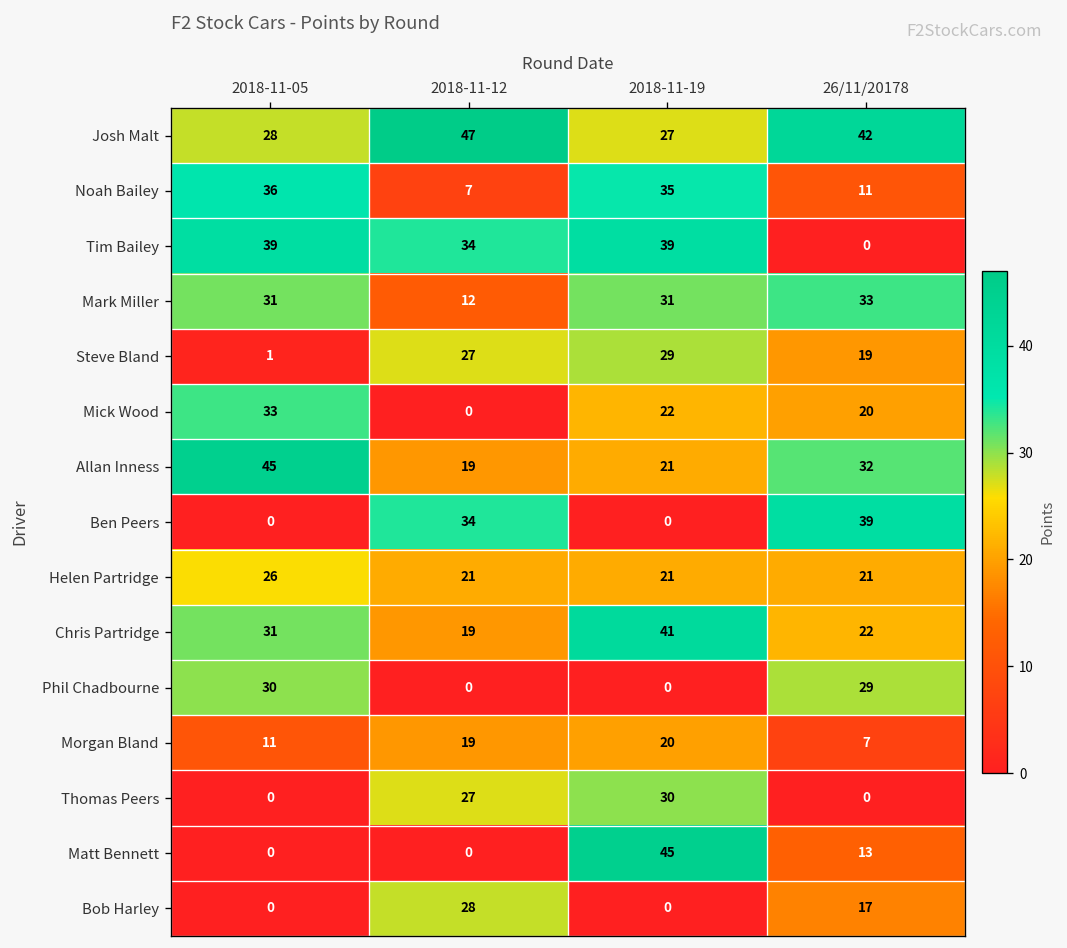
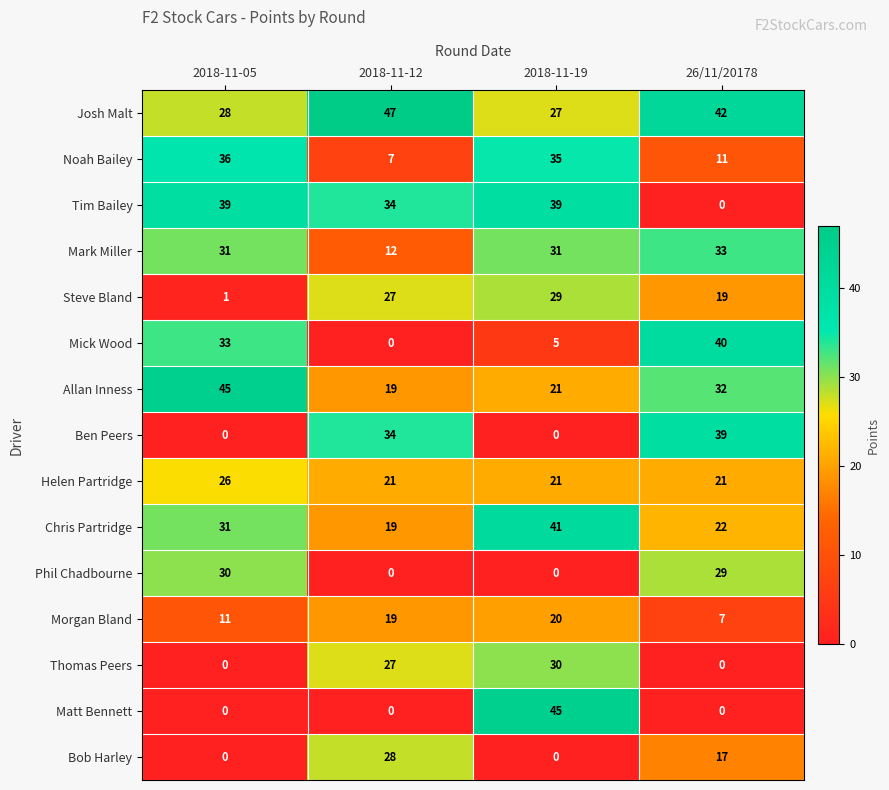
Mick Wood, 2018-11-19: 22 -> 5
Mick Wood, 26/11/20178: 20 -> 40
Matt Bennett, 26/11/20178: 13 -> 0
